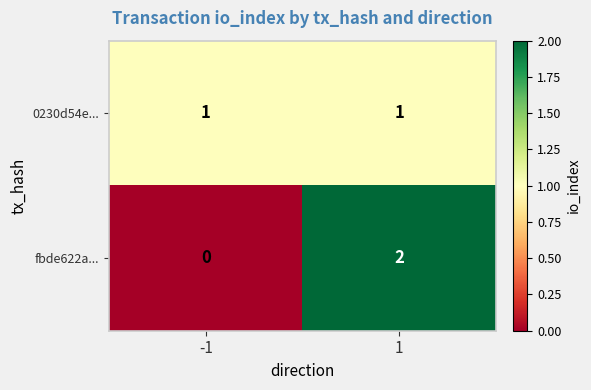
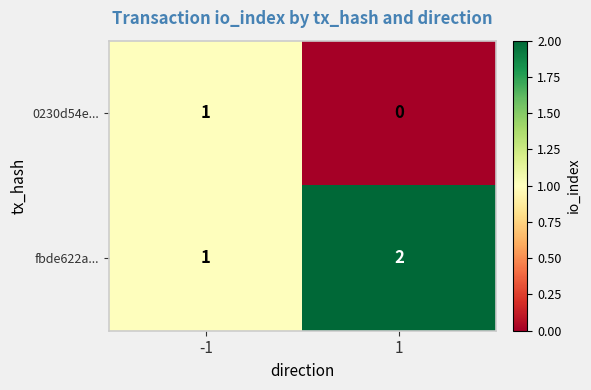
0230d54e..., 1: 1 -> 0
fbde622a..., -1: 0 -> 1
